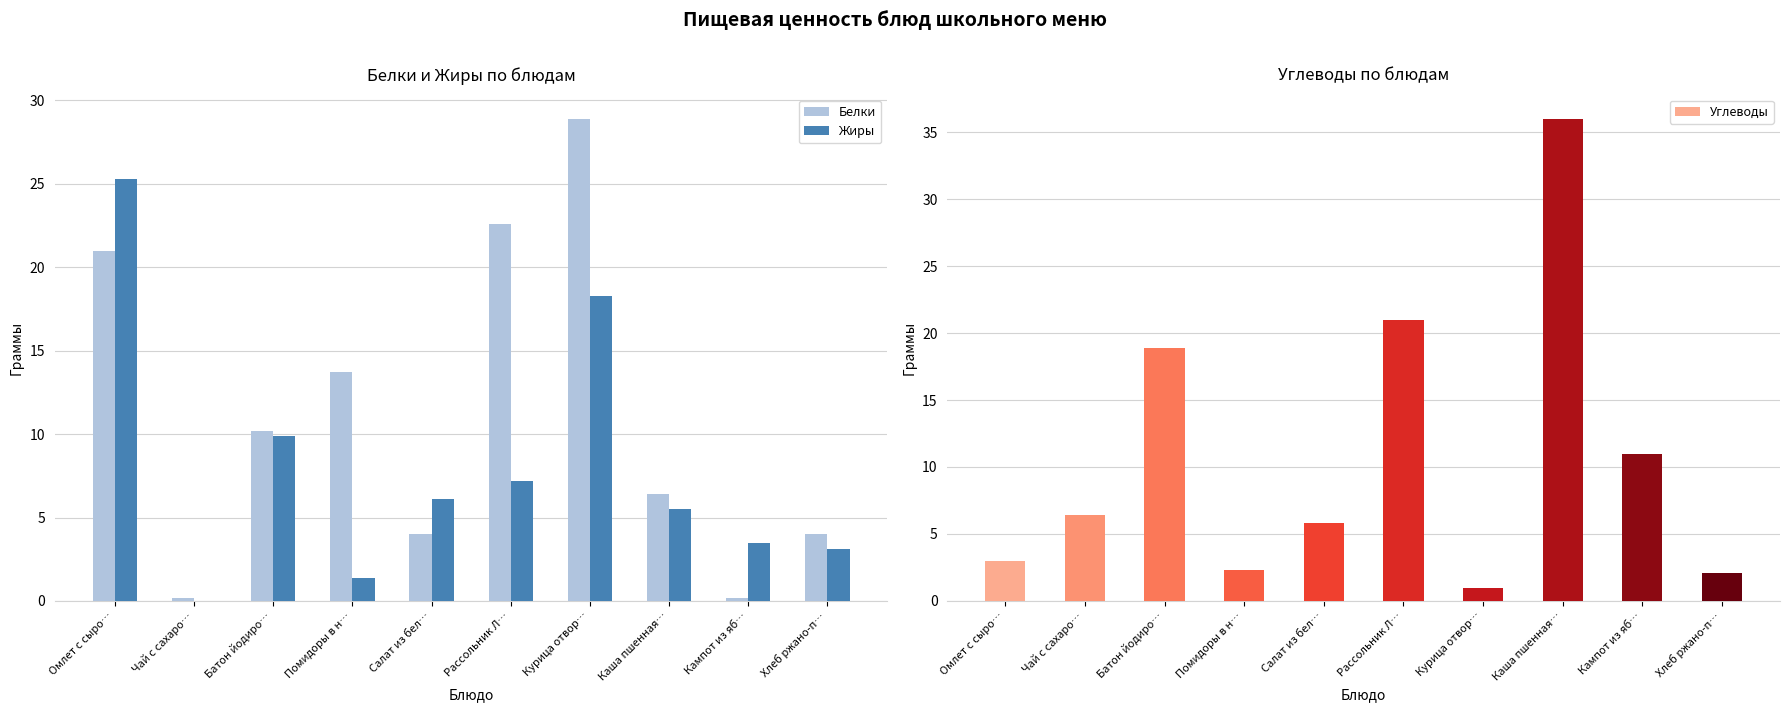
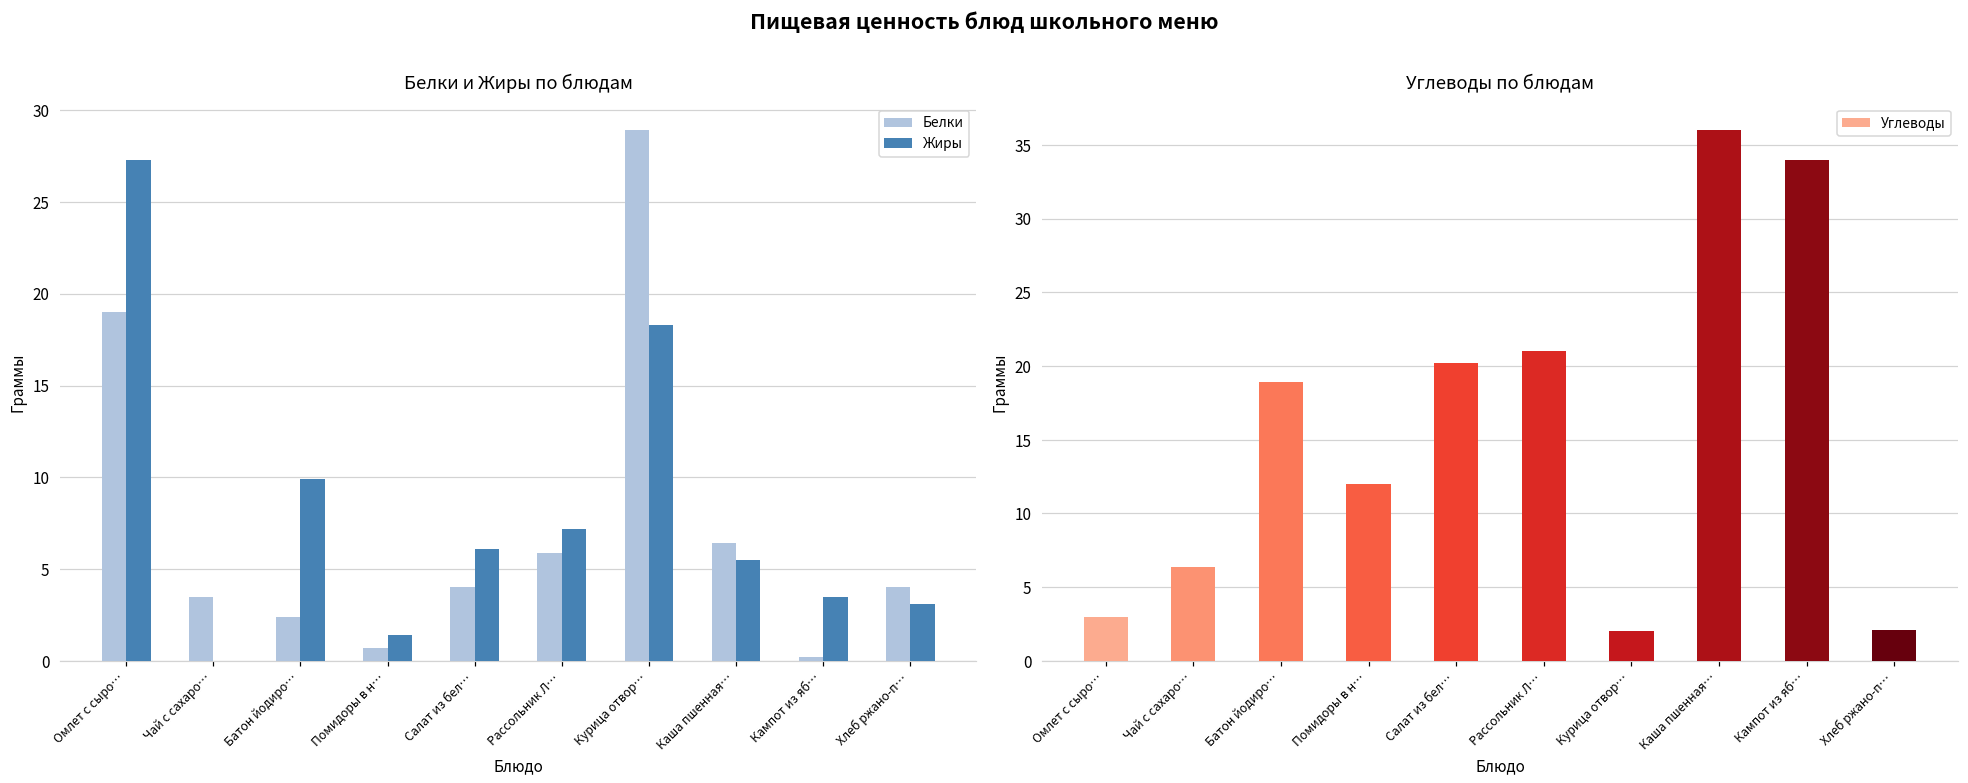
Белки и Жиры по блюдам, Белки, Омлет с сыро…: 21 -> 19
Белки и Жиры по блюдам, Жиры, Омлет с сыро…: 25.3 -> 27.3
Белки и Жиры по блюдам, Белки, Чай с сахаро…: 0.2 -> 3.5
Белки и Жиры по блюдам, Белки, Батон йодиро…: 10.2 -> 2.4
Белки и Жиры по блюдам, Белки, Помидоры в н…: 13.7 -> 0.7
Белки и Жиры по блюдам, Белки, Рассольник Л…: 22.6 -> 5.9
Углеводы по блюдам, Помидоры в н…: 2.3 -> 12.0
Углеводы по блюдам, Салат из бел…: 5.8 -> 20.2
Углеводы по блюдам, Курица отвор…: 1 -> 2
Углеводы по блюдам, Кампот из яб…: 11 -> 34
